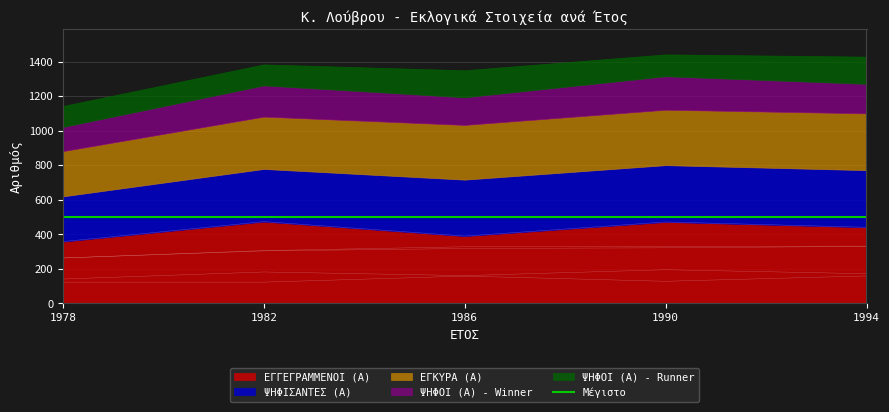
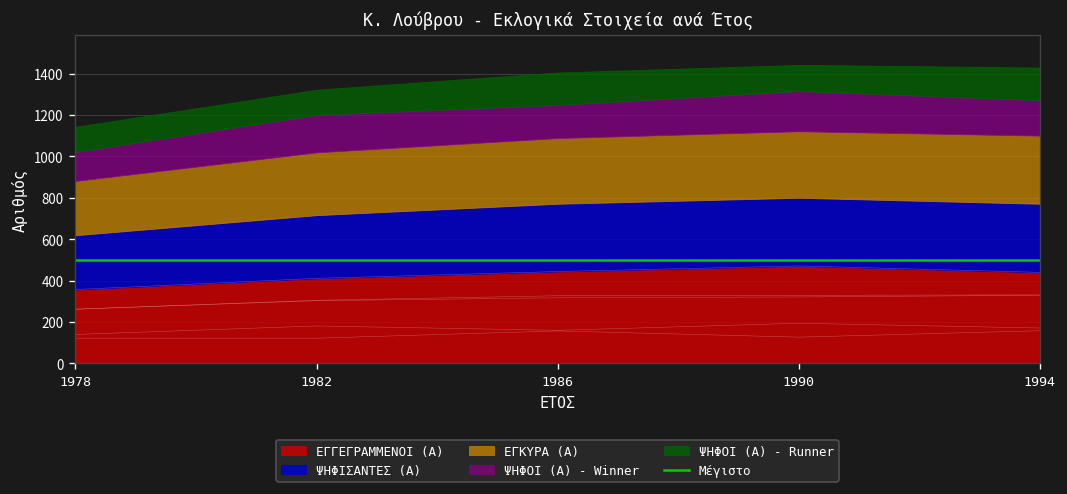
ΕΓΓΕΓΡΑΜΜΕΝΟΙ (Α), 1982: 470 -> 410
ΕΓΓΕΓΡΑΜΜΕΝΟΙ (Α), 1986: 390 -> 440
